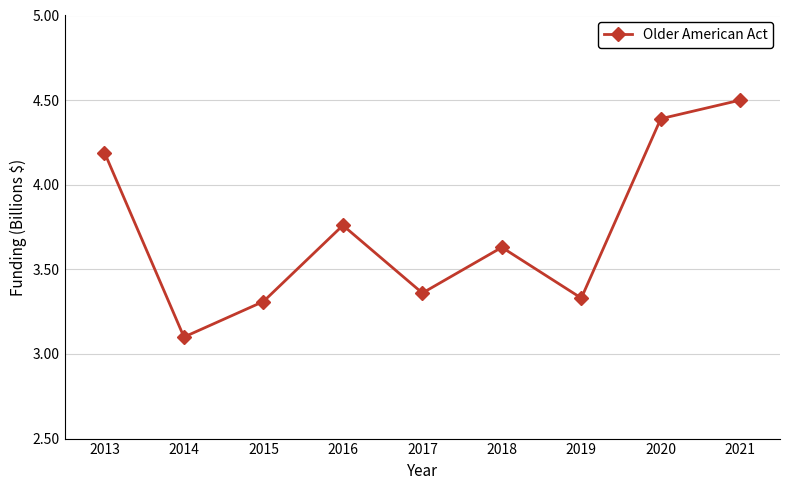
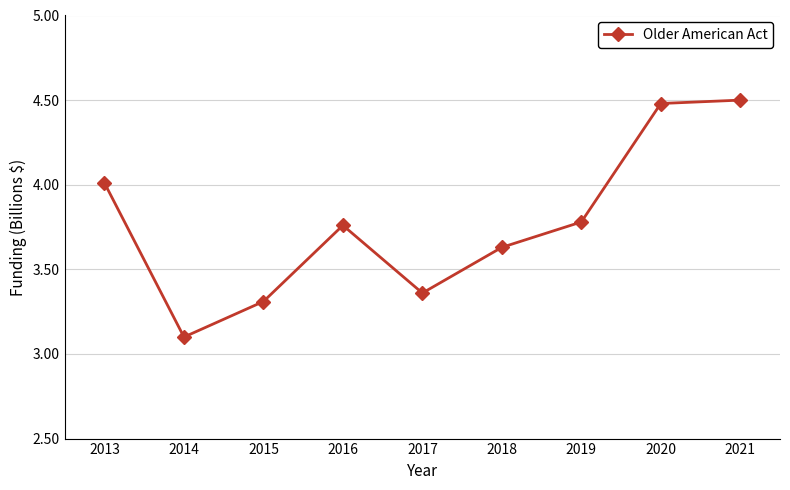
2013: 4.19 -> 4.01
2019: 3.33 -> 3.78
2020: 4.39 -> 4.48
